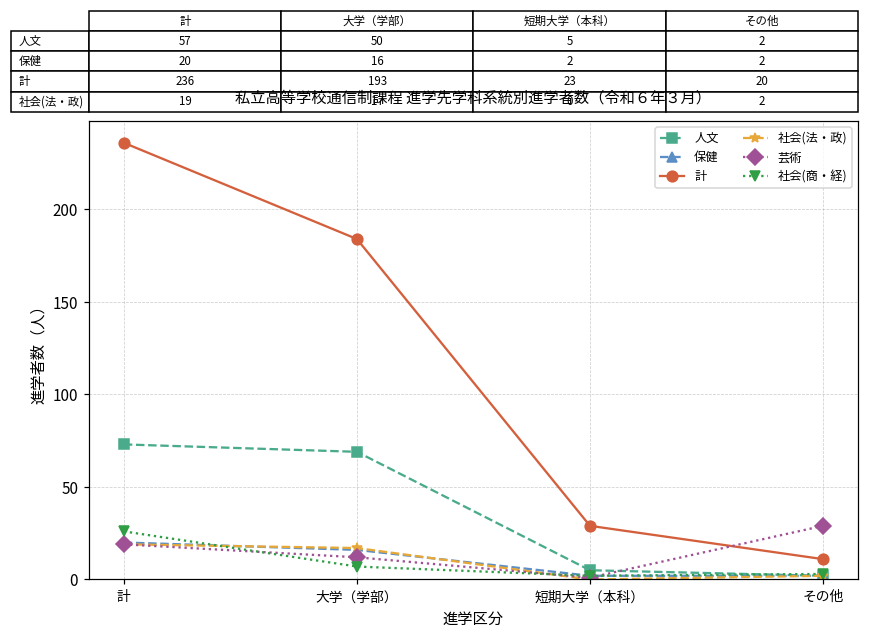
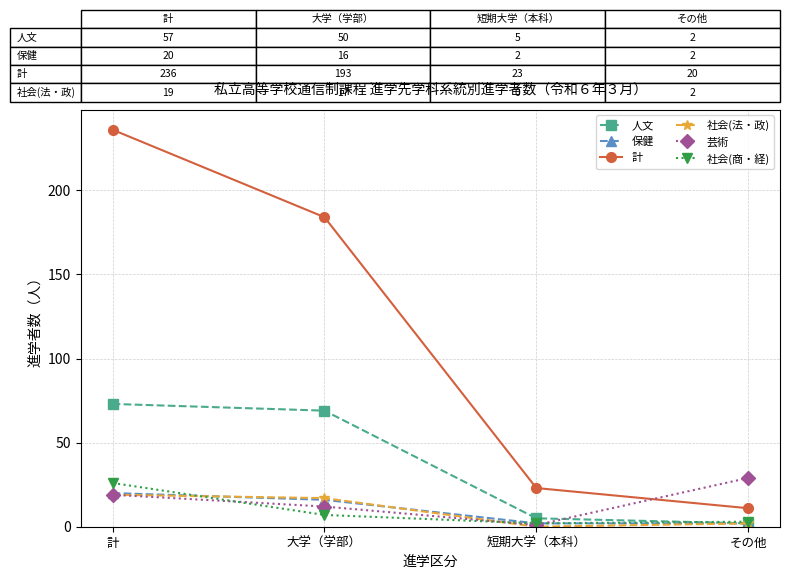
計, 短期大学（本科）: 29 -> 23
